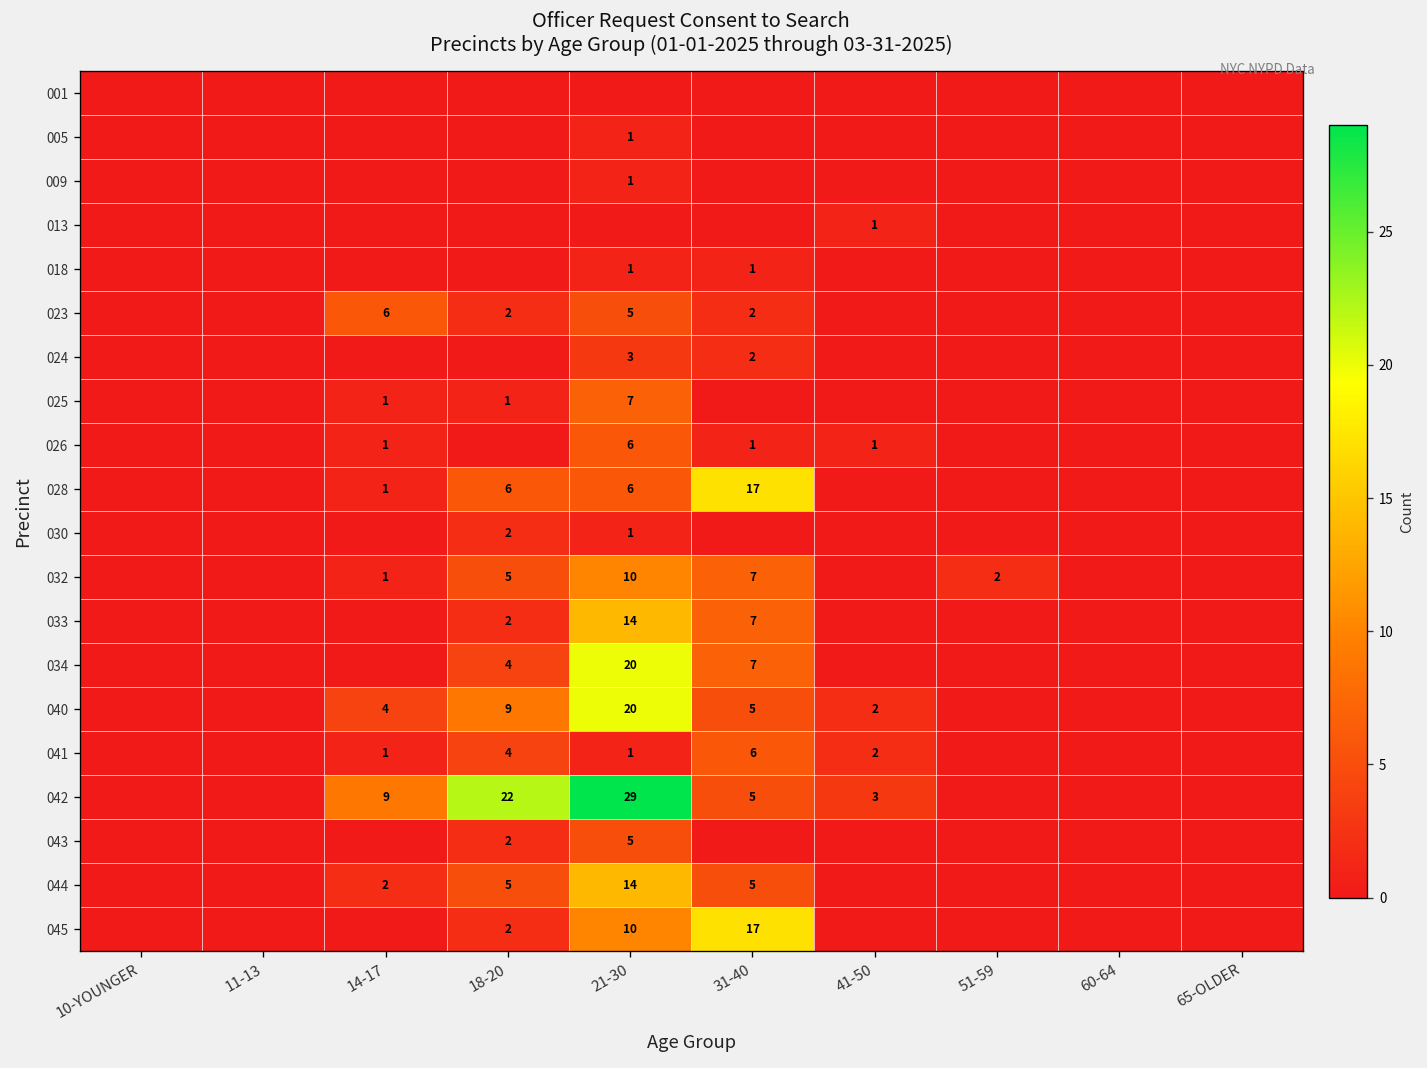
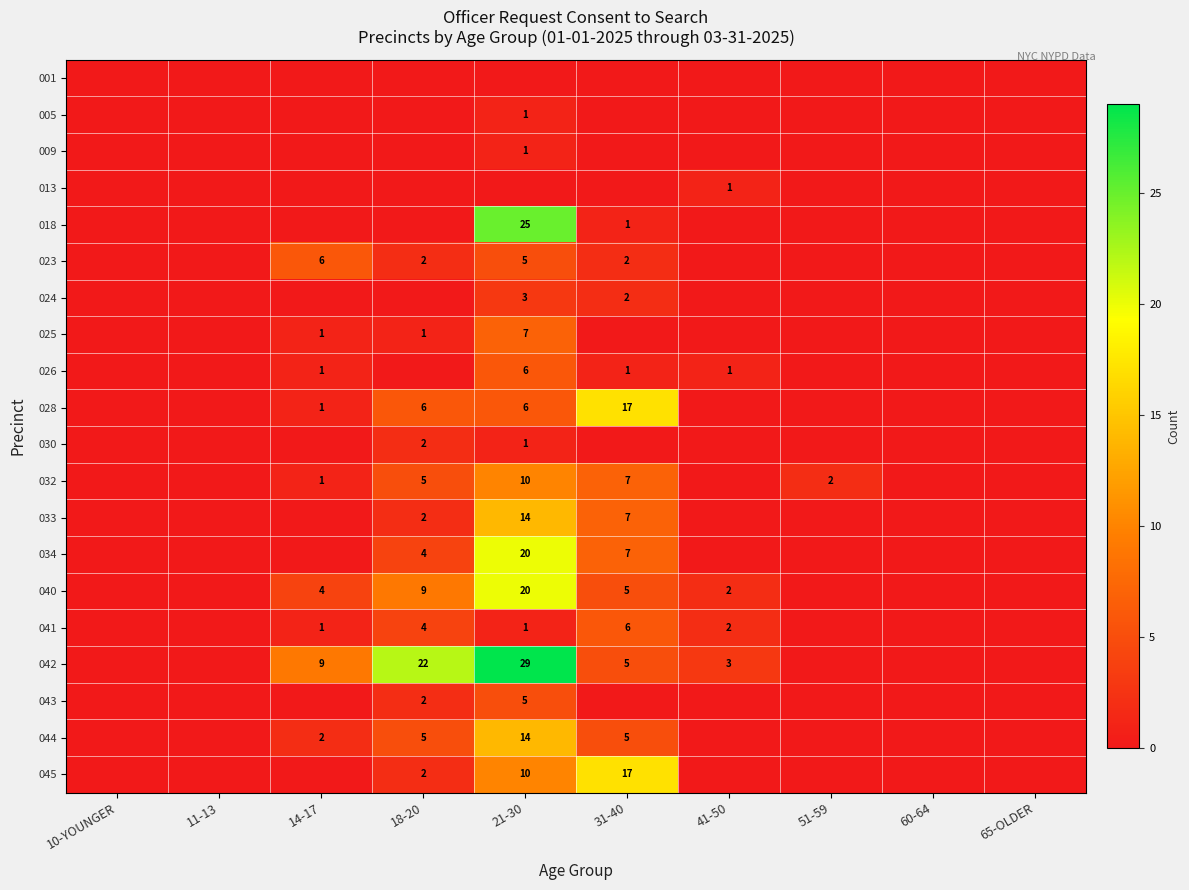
018, 21-30: 1 -> 25
